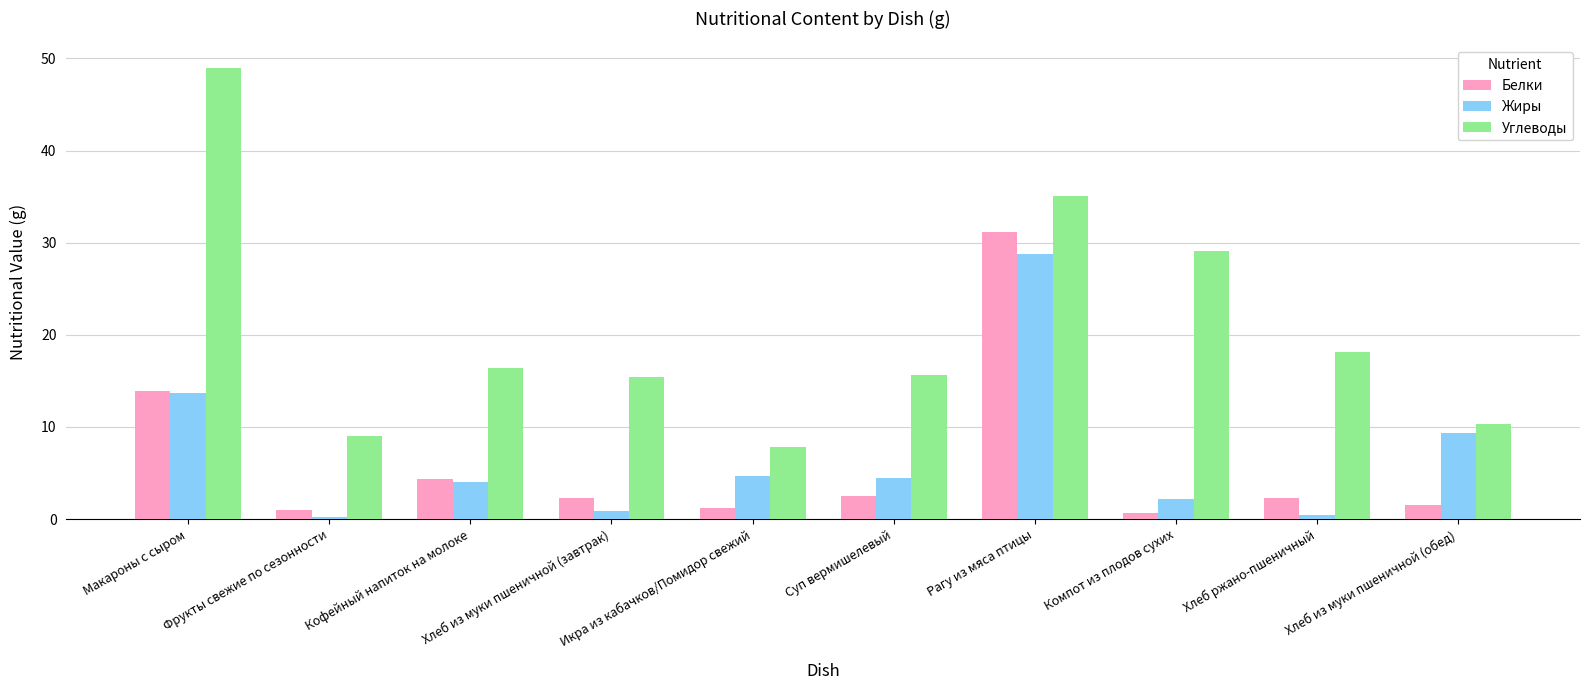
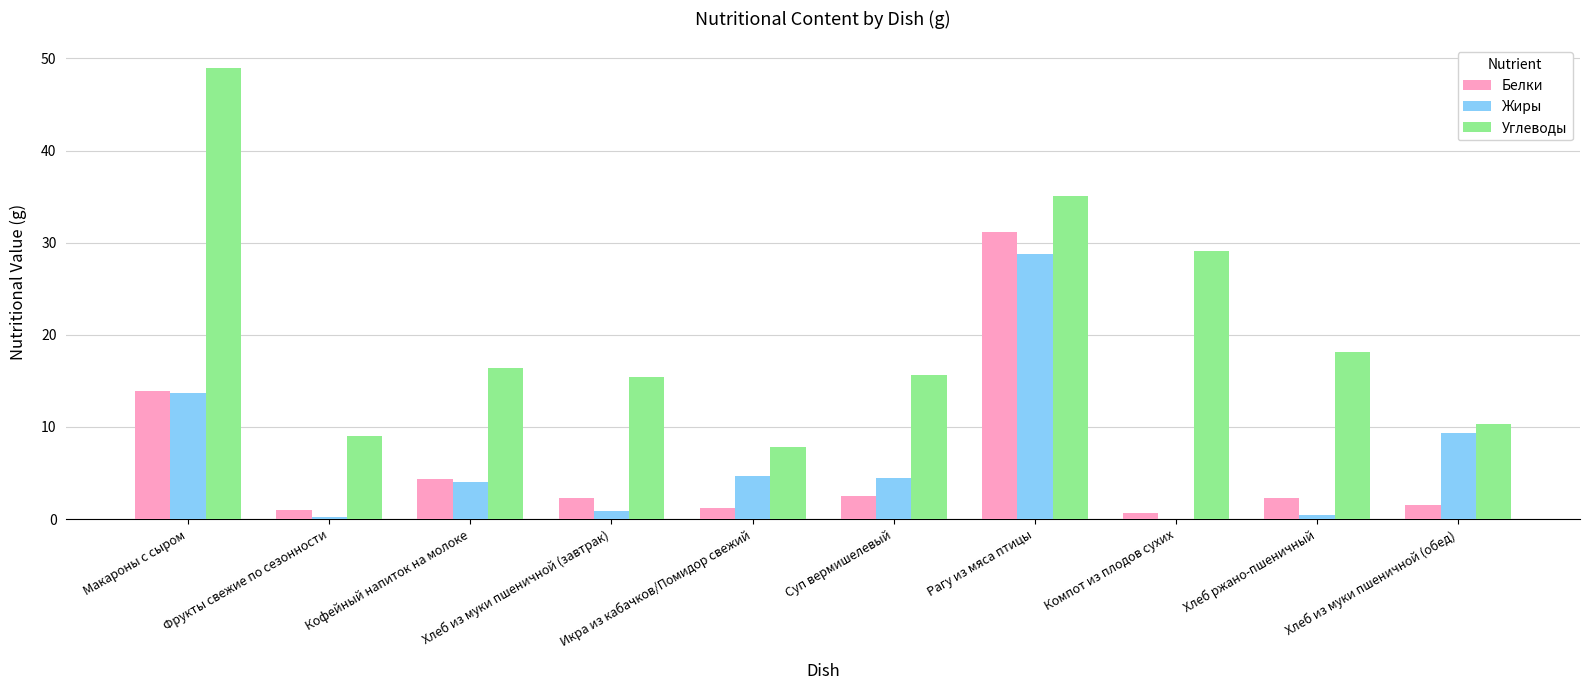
Жиры, Компот из плодов сухих: 2 -> 0
